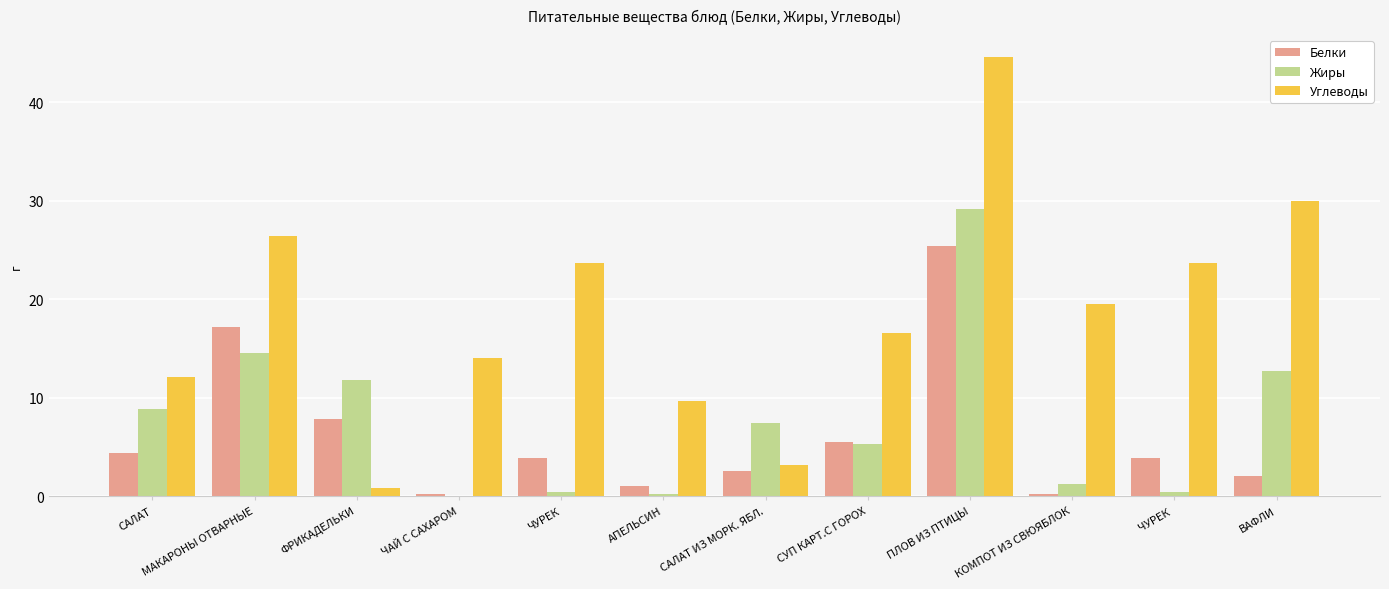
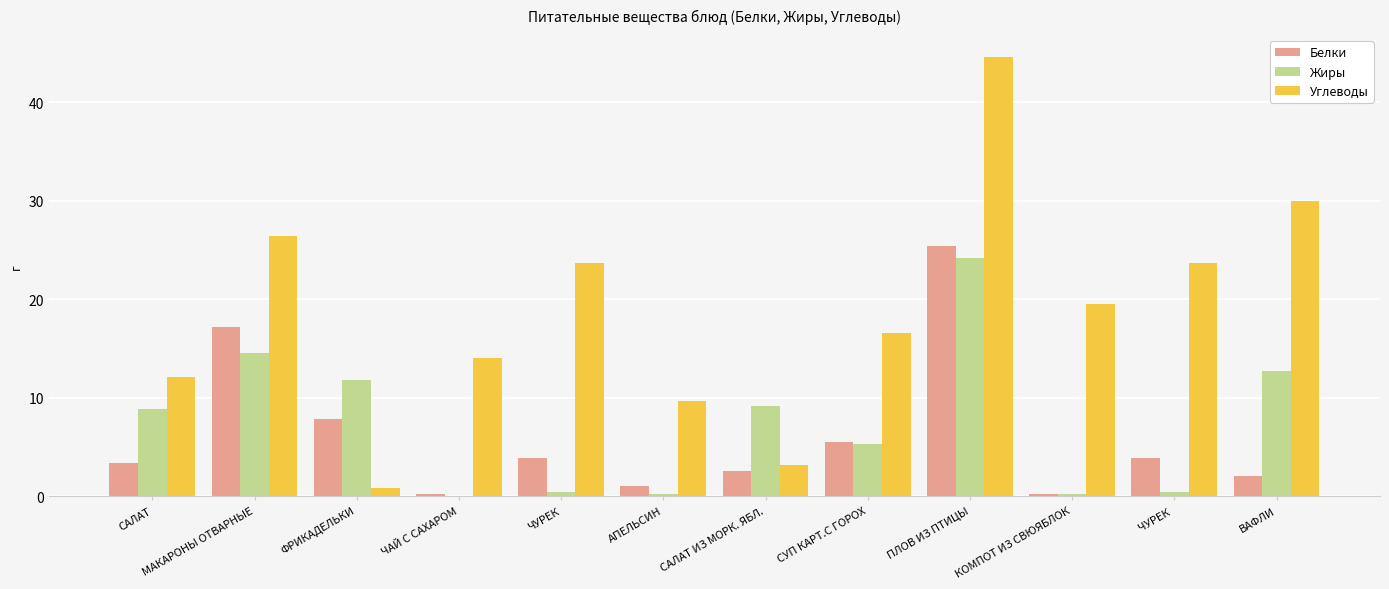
Белки, САЛАТ: 4 -> 3
Жиры, САЛАТ ИЗ МОРК. ЯБЛ.: 7 -> 9
Жиры, ПЛОВ ИЗ ПТИЦЫ: 29 -> 24
Жиры, КОМПОТ ИЗ СВЮЯБЛОК: 1 -> 0
